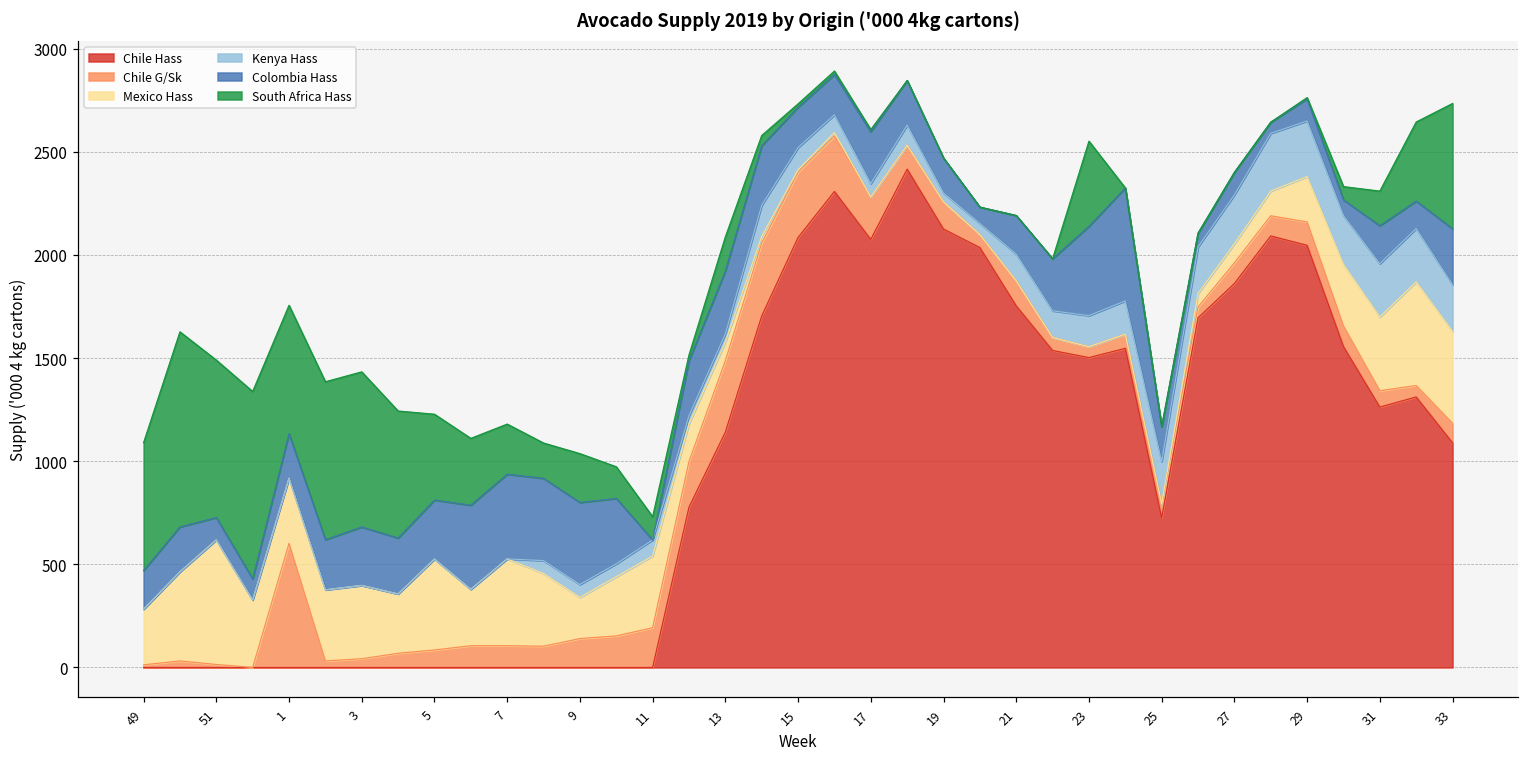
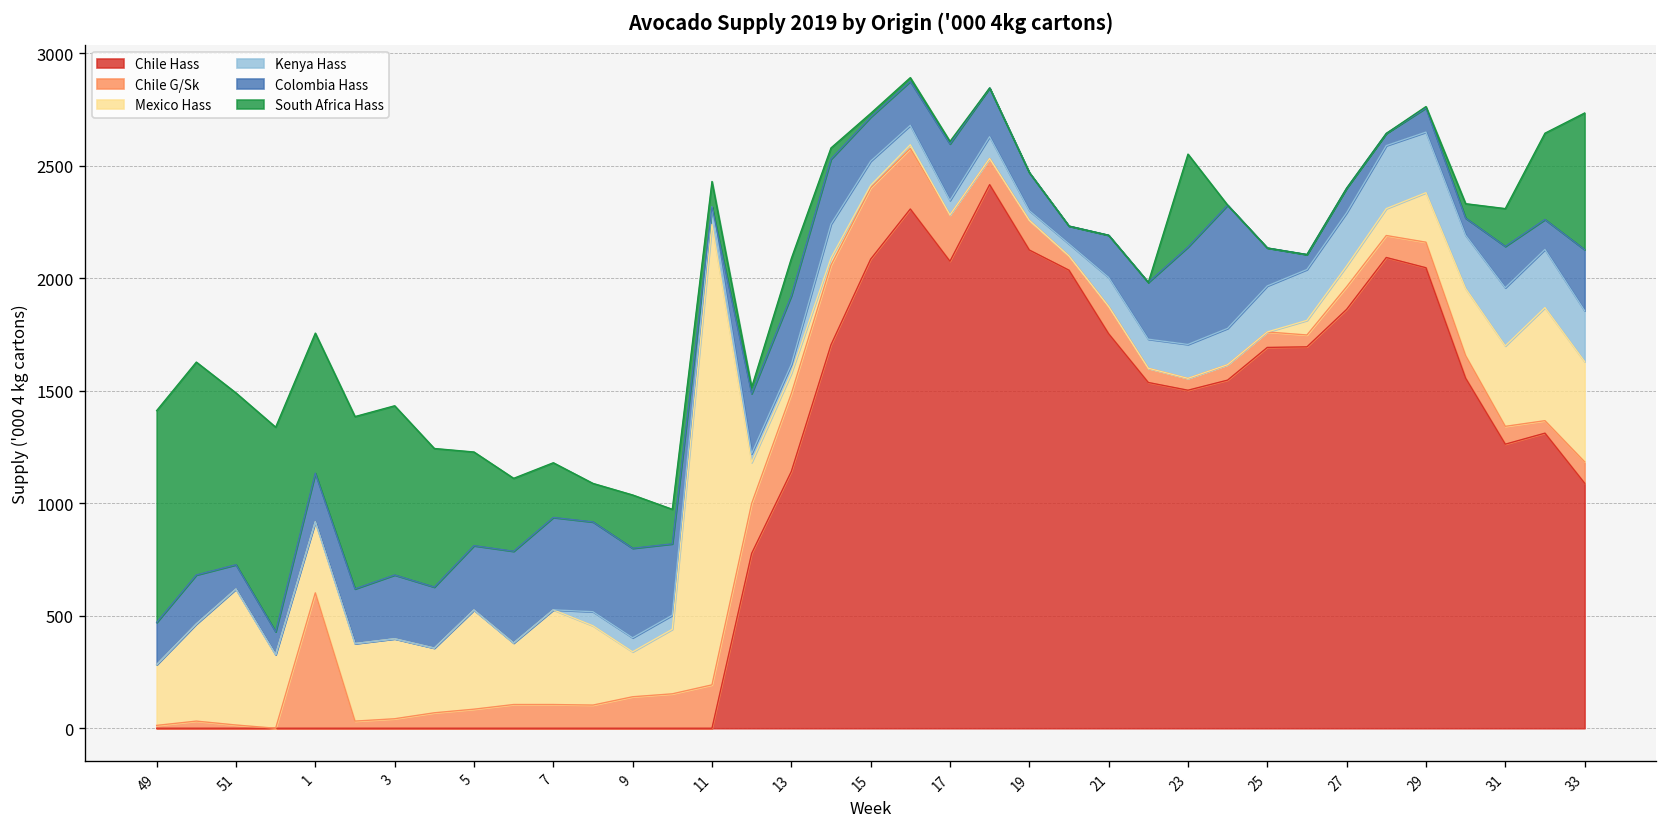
South Africa Hass, 49: 620 -> 940
Mexico Hass, 11: 350 -> 2050
Chile Hass, 25: 720 -> 1690
